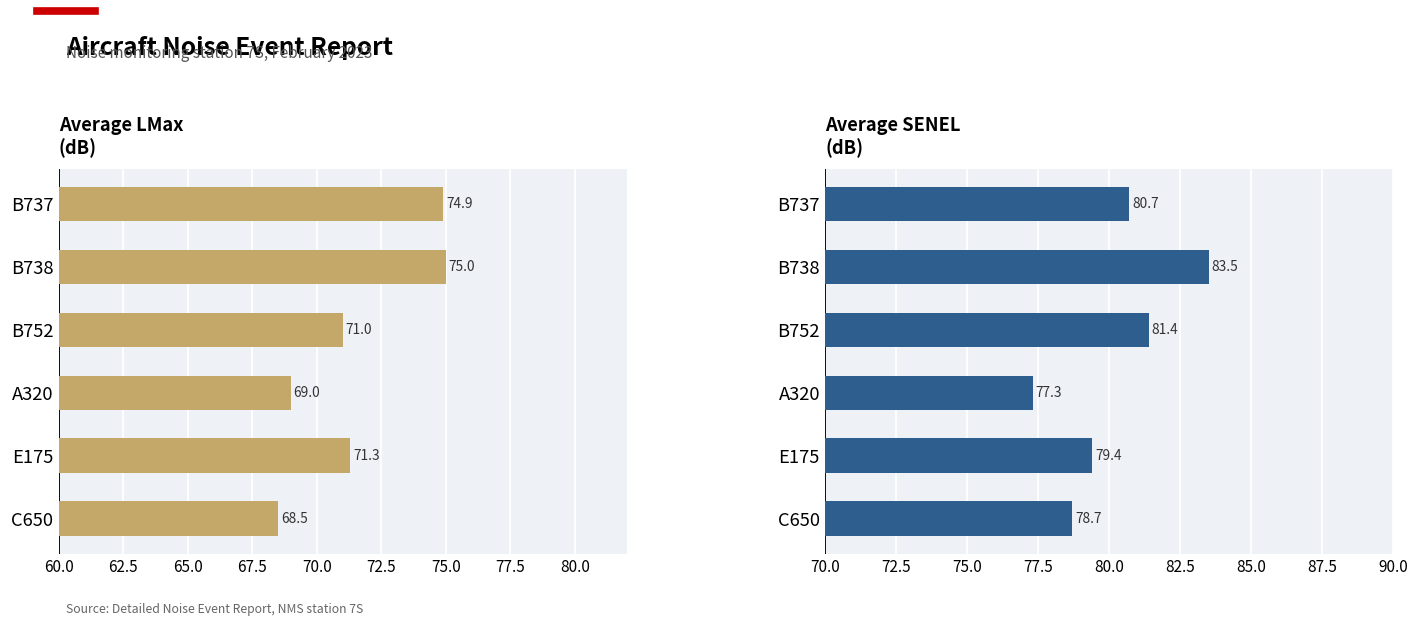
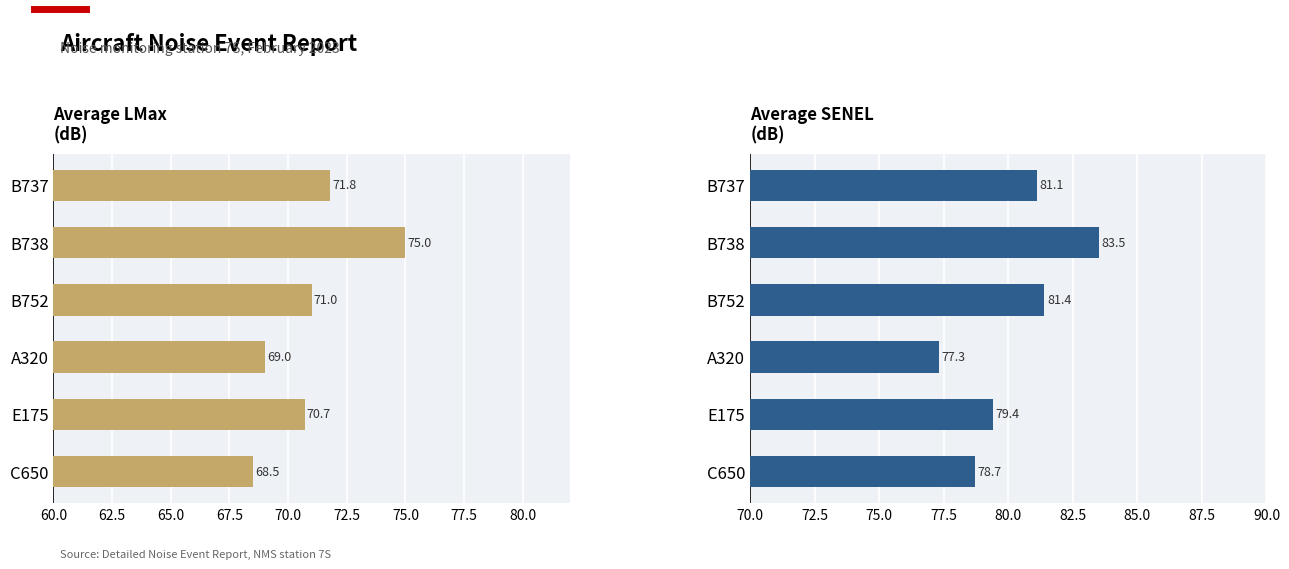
Average LMax (dB), B737: 74.9 -> 71.8
Average LMax (dB), E175: 71.3 -> 70.7
Average SENEL (dB), B737: 80.7 -> 81.1
